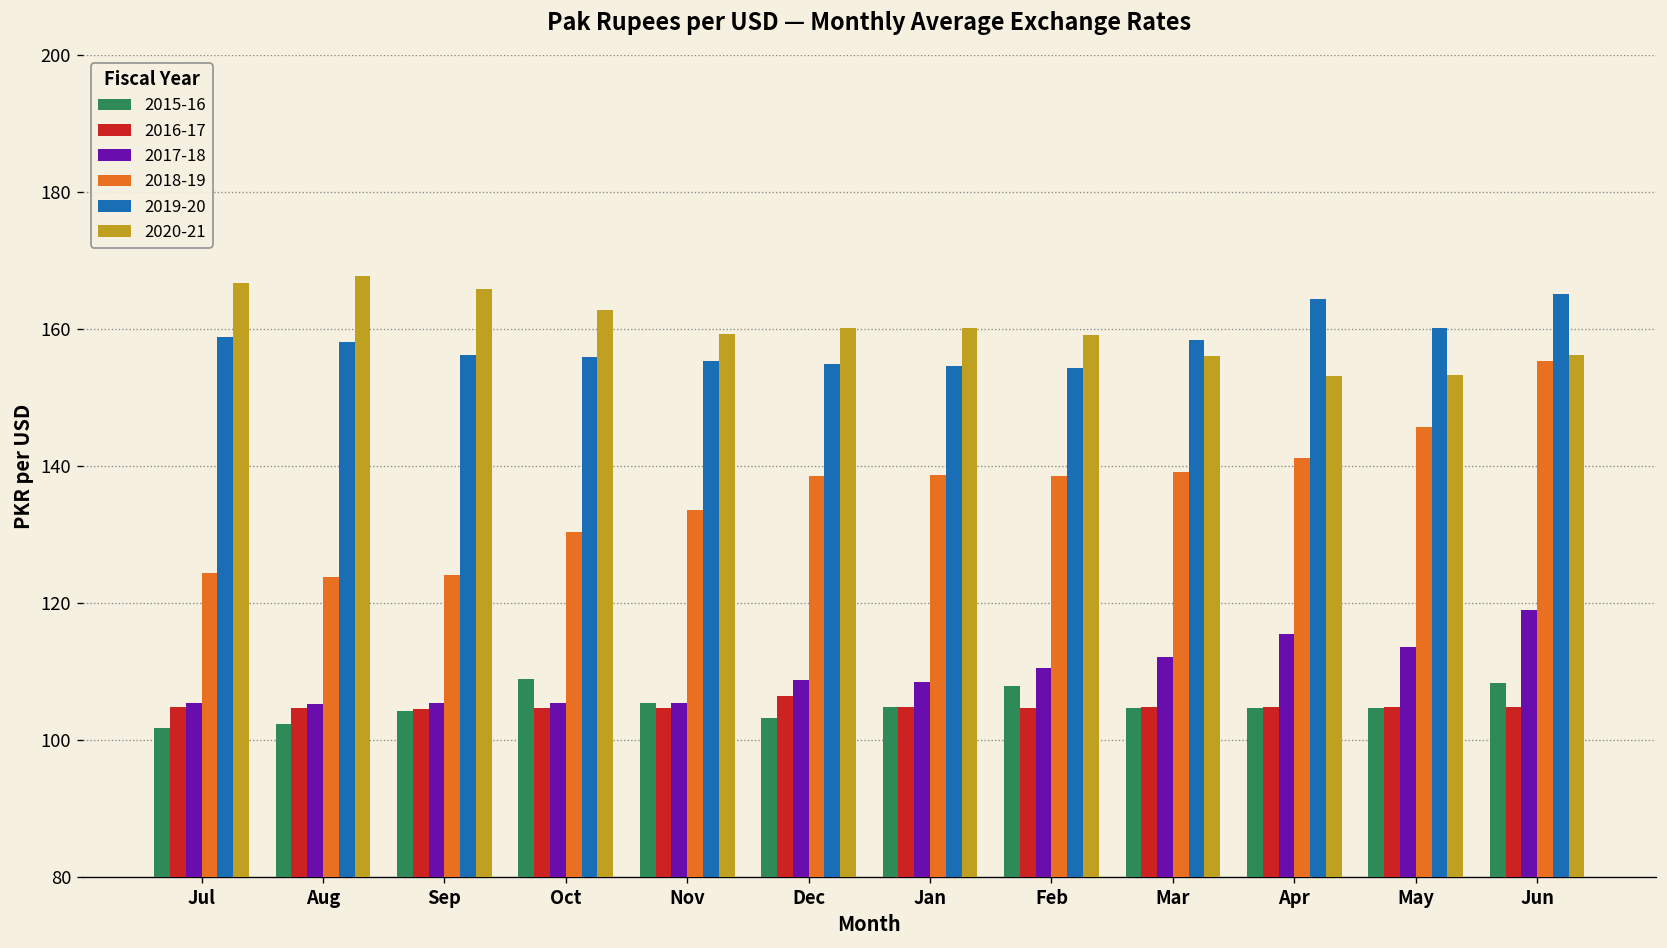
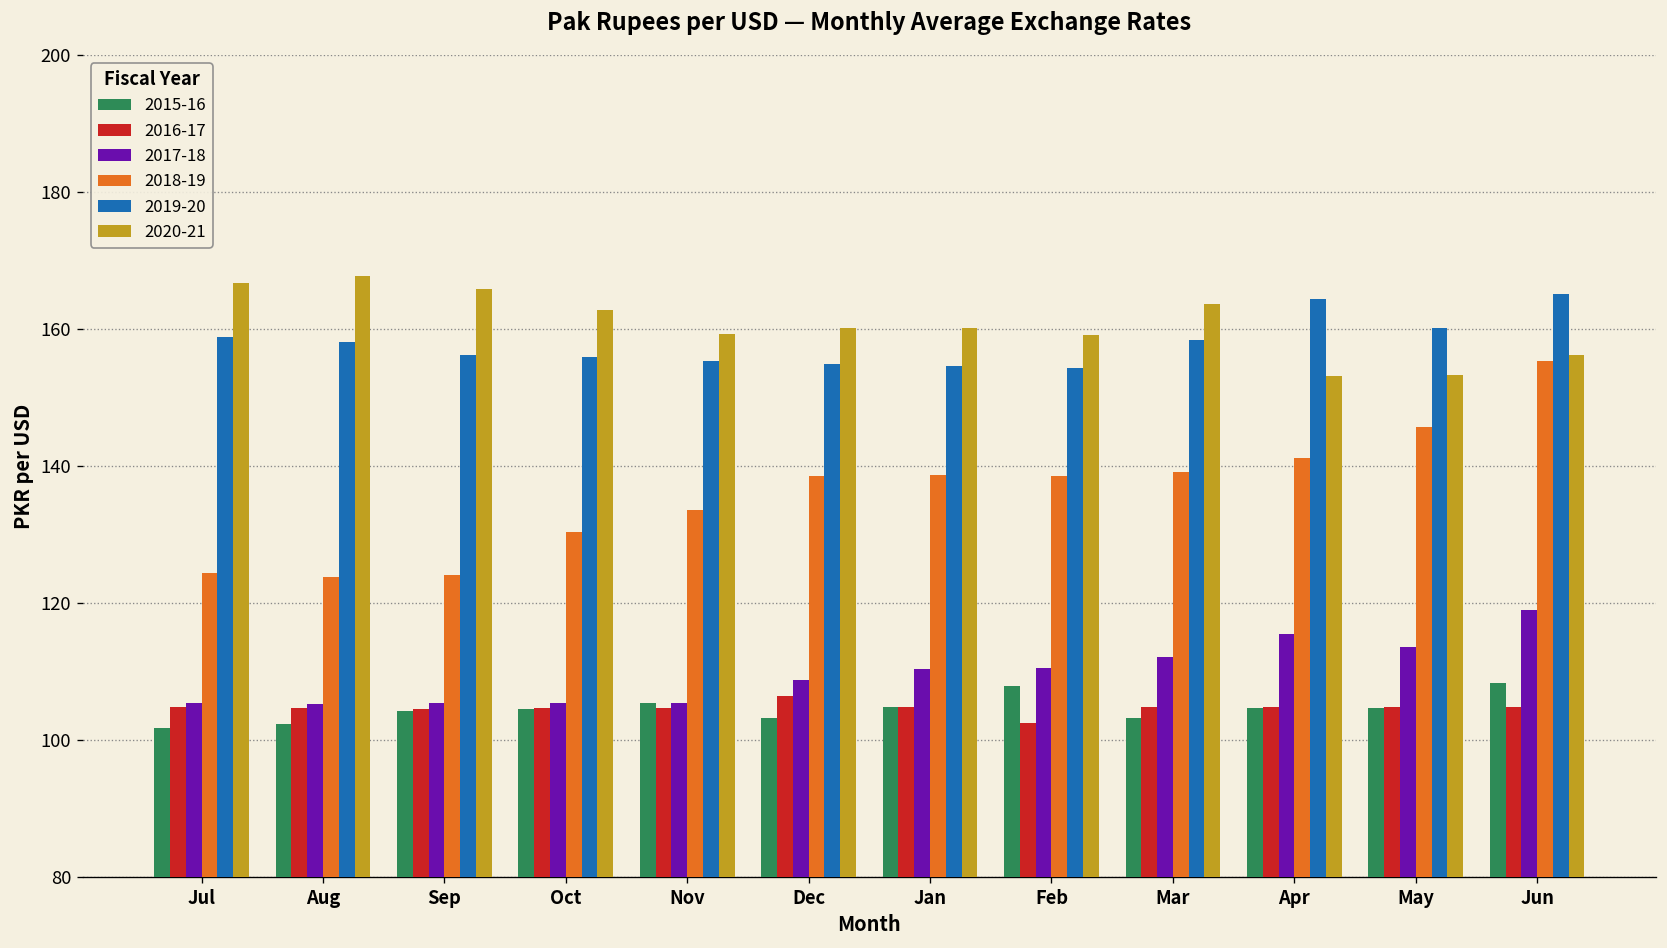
2015-16, Oct: 109 -> 104
2017-18, Jan: 109 -> 110
2016-17, Feb: 105 -> 102
2015-16, Mar: 105 -> 103
2020-21, Mar: 156 -> 164
